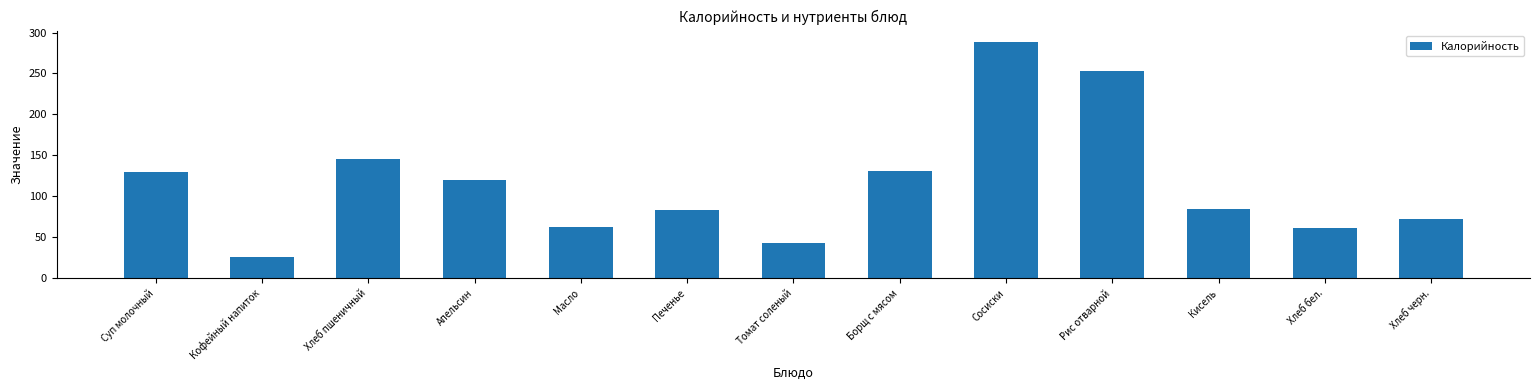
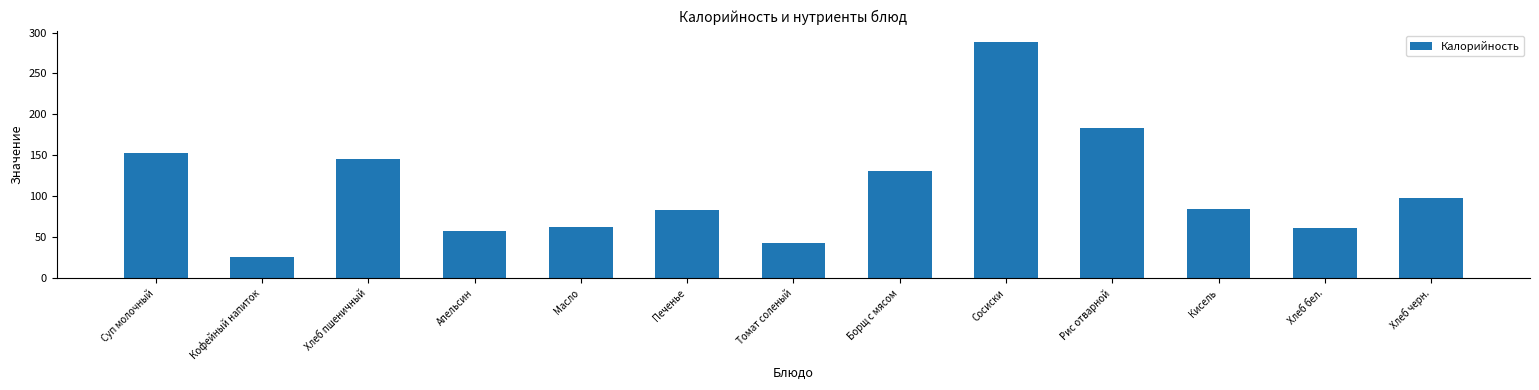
Суп молочный: 130 -> 150
Апельсин: 120 -> 60
Рис отварной: 250 -> 180
Хлеб черн.: 70 -> 100
